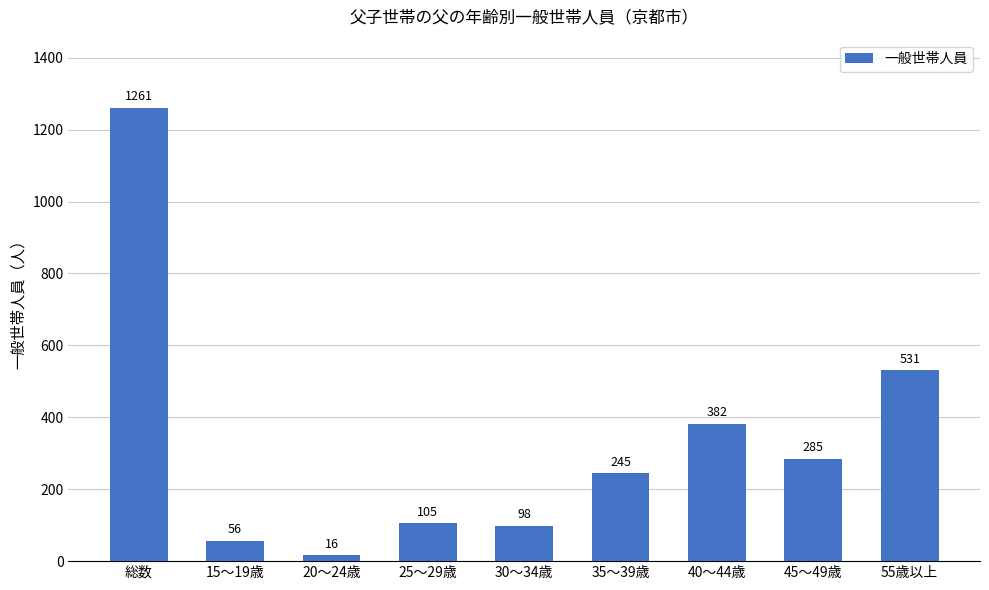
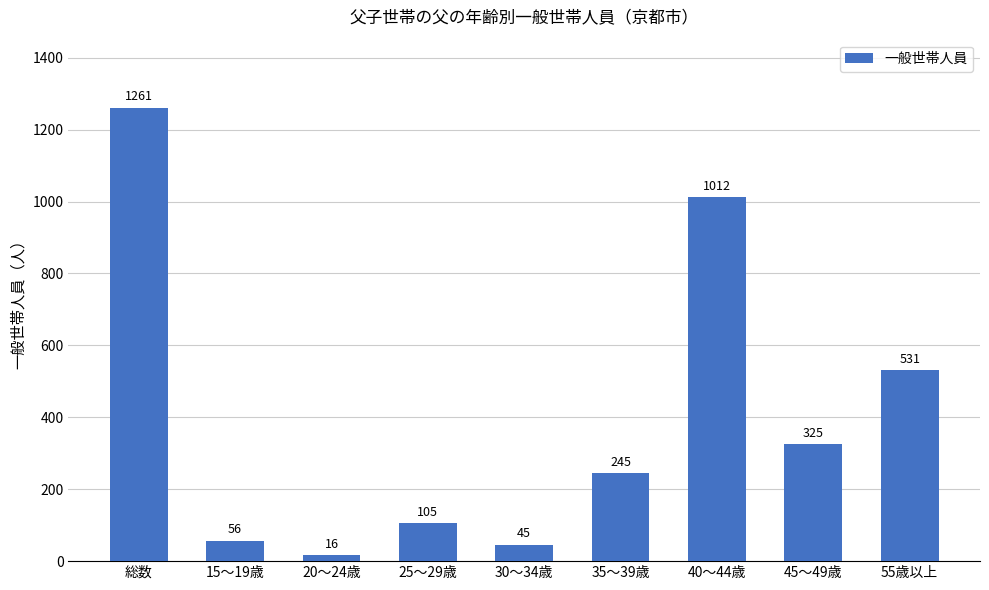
30～34歳: 98 -> 45
40～44歳: 382 -> 1012
45～49歳: 285 -> 325
